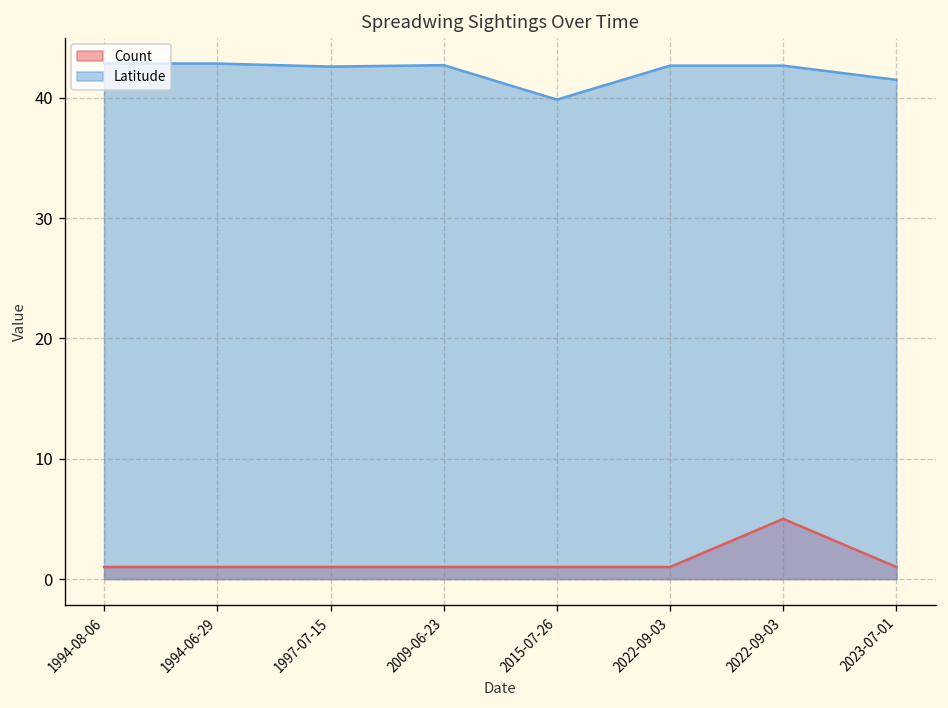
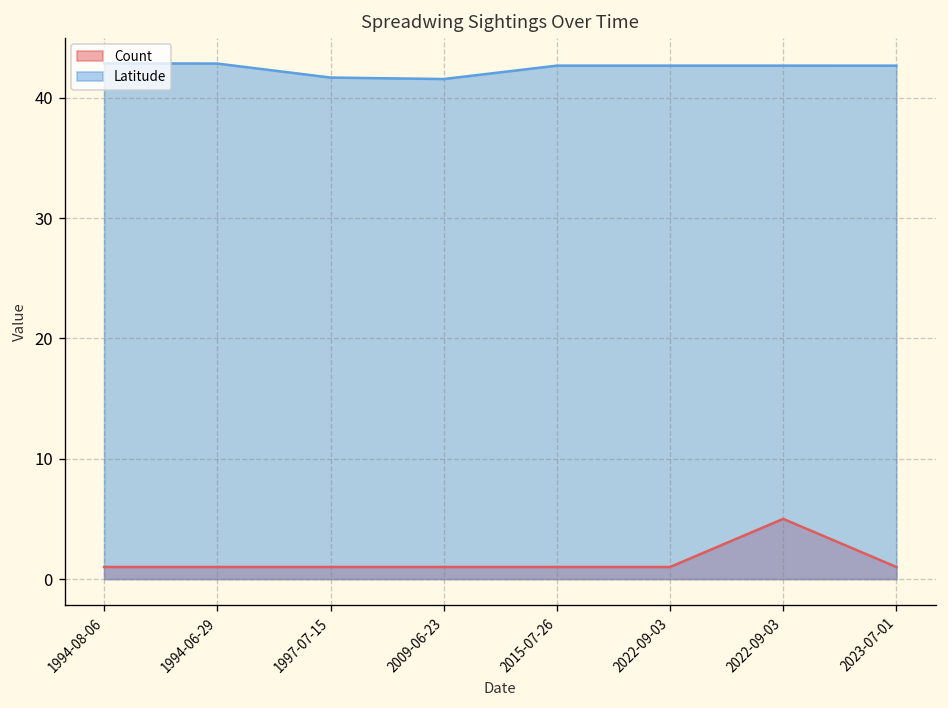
Latitude, 1997-07-15: 42.6 -> 41.7
Latitude, 2009-06-23: 42.7 -> 41.6
Latitude, 2015-07-26: 39.9 -> 42.7
Latitude, 2023-07-01: 41.5 -> 42.7
